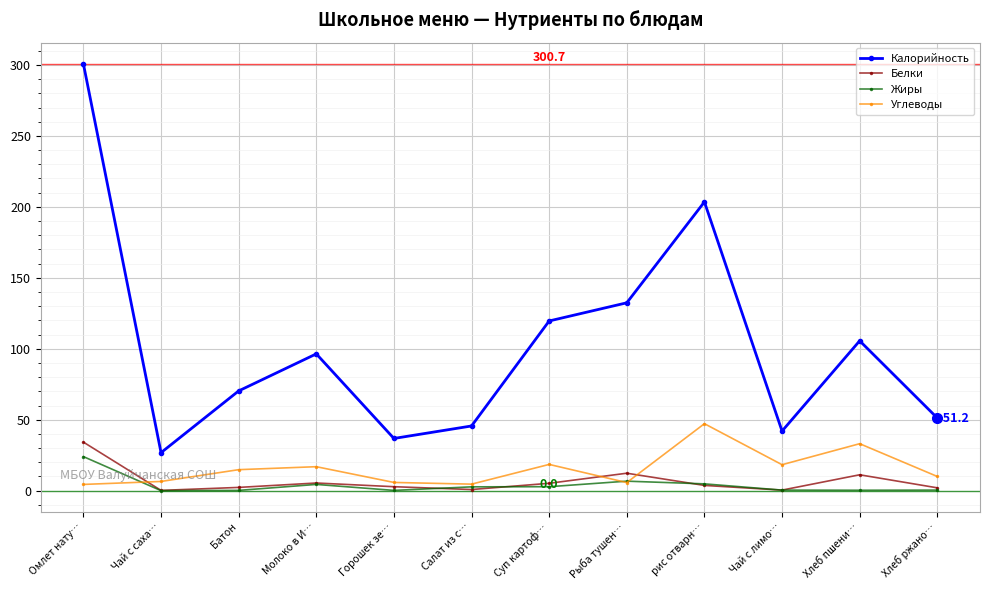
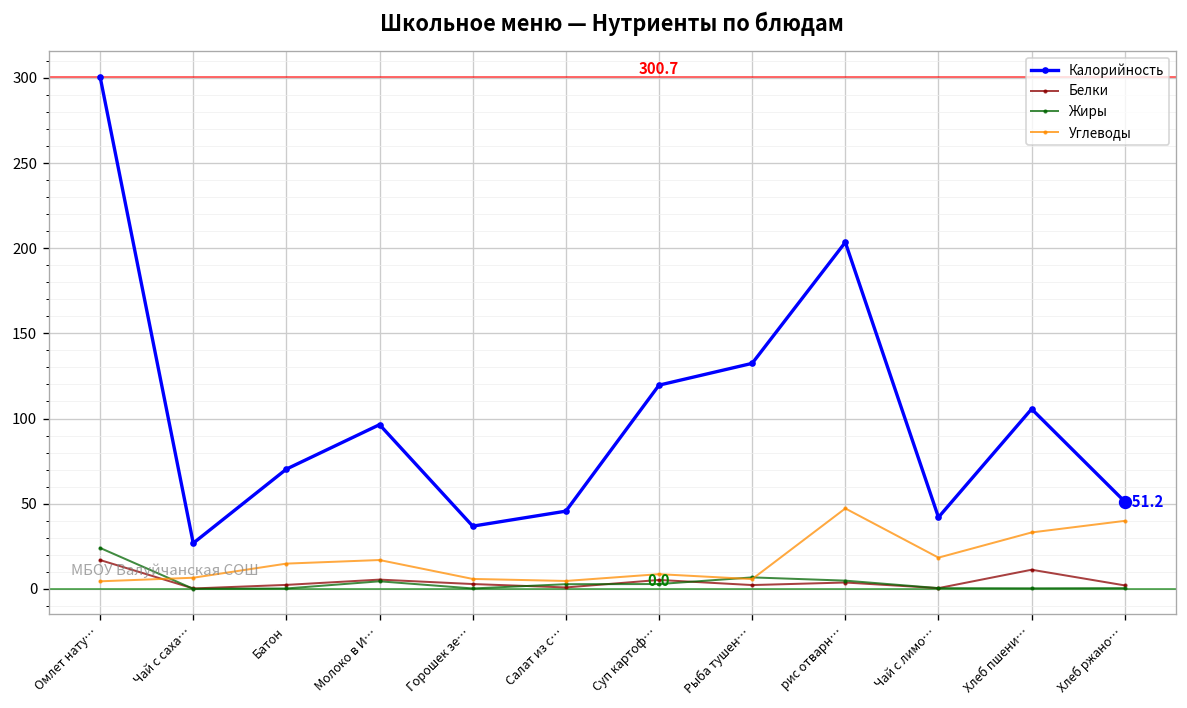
Белки, Омлет нату…: 34 -> 17
Углеводы, Суп картоф…: 19 -> 9
Белки, Рыба тушен…: 12 -> 2
Углеводы, Хлеб ржано…: 10 -> 40
